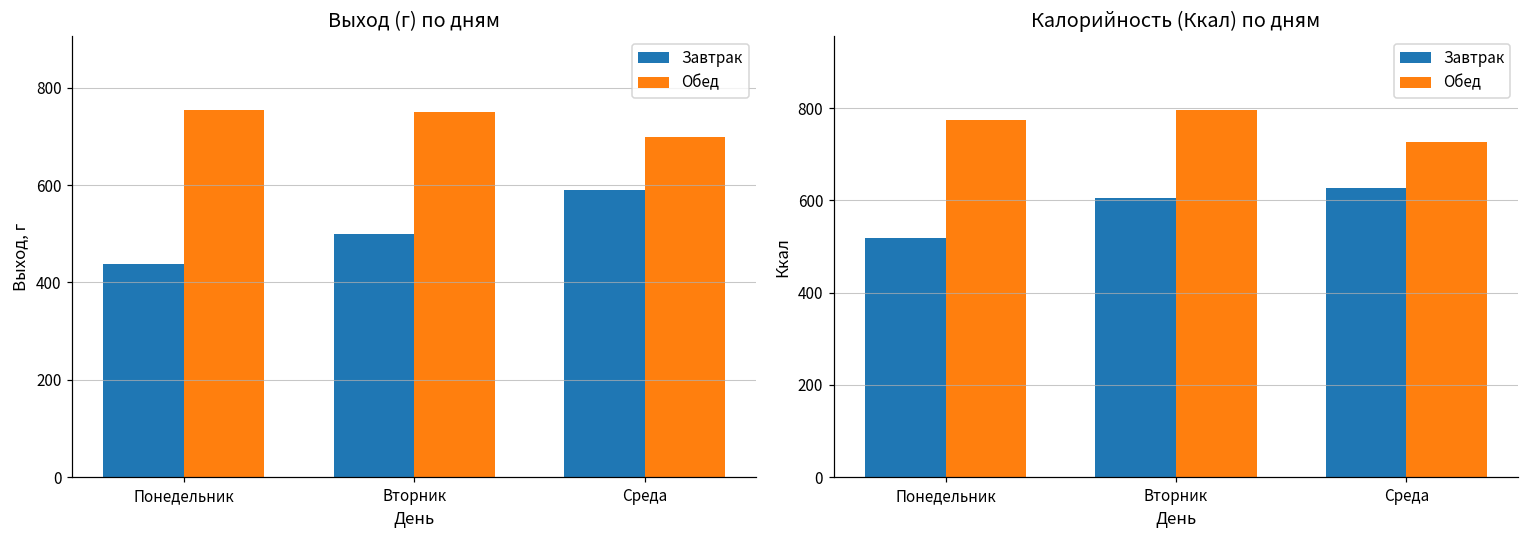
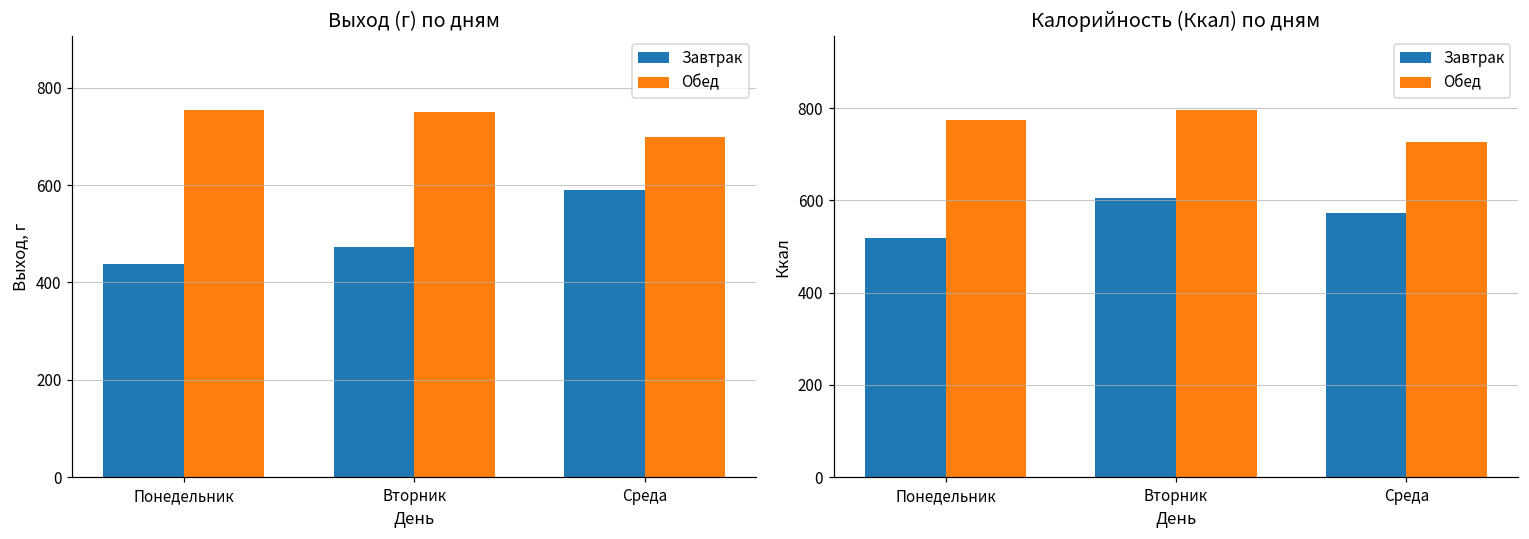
Выход (г) по дням, Завтрак, Вторник: 500 -> 470
Калорийность (Ккал) по дням, Завтрак, Среда: 630 -> 570
